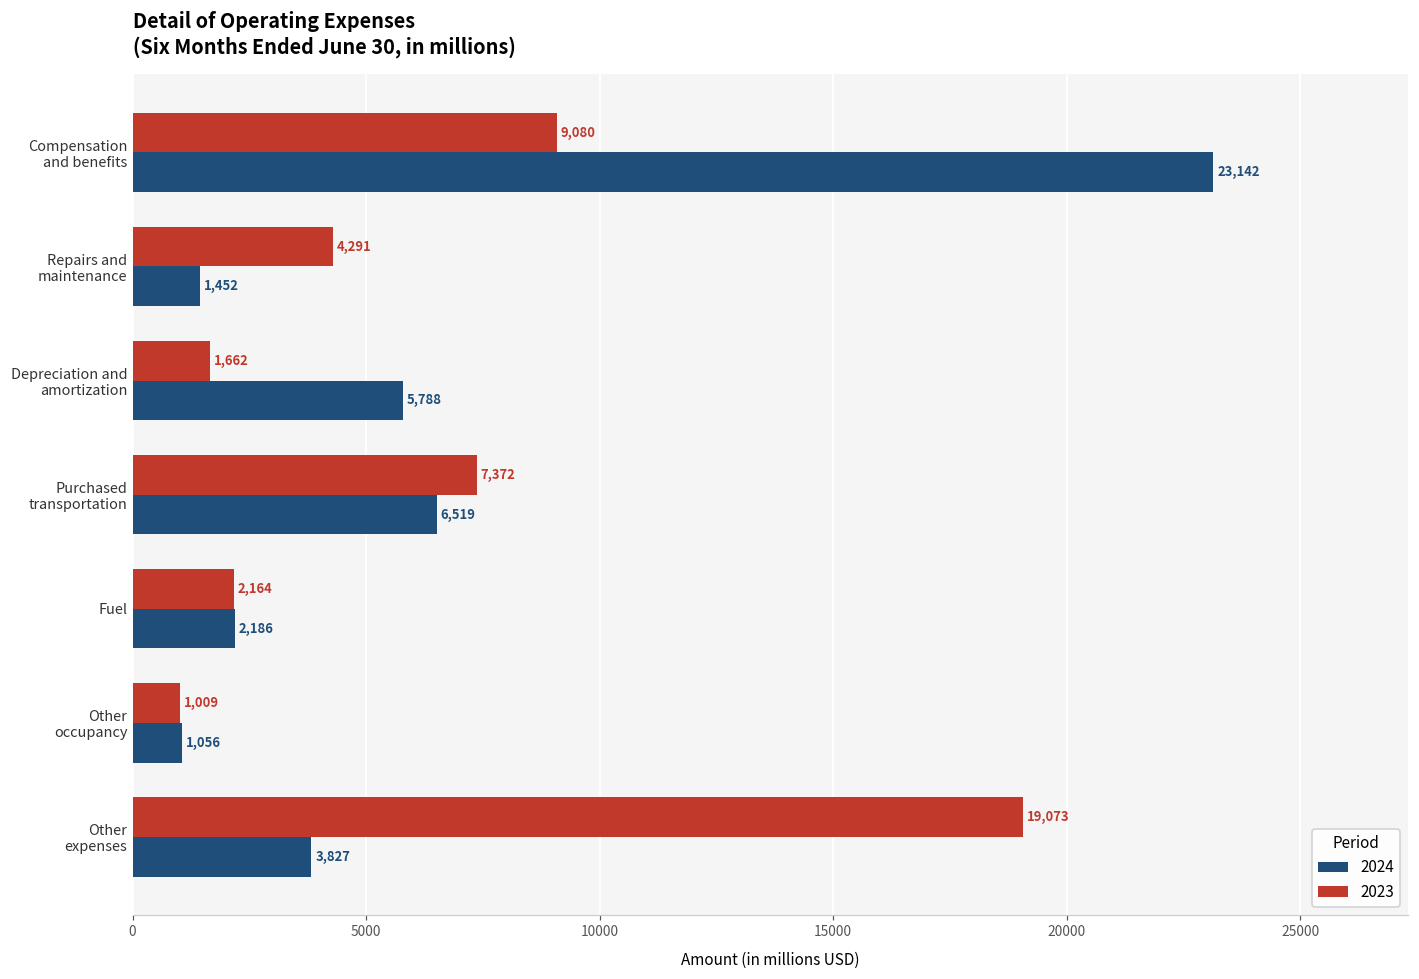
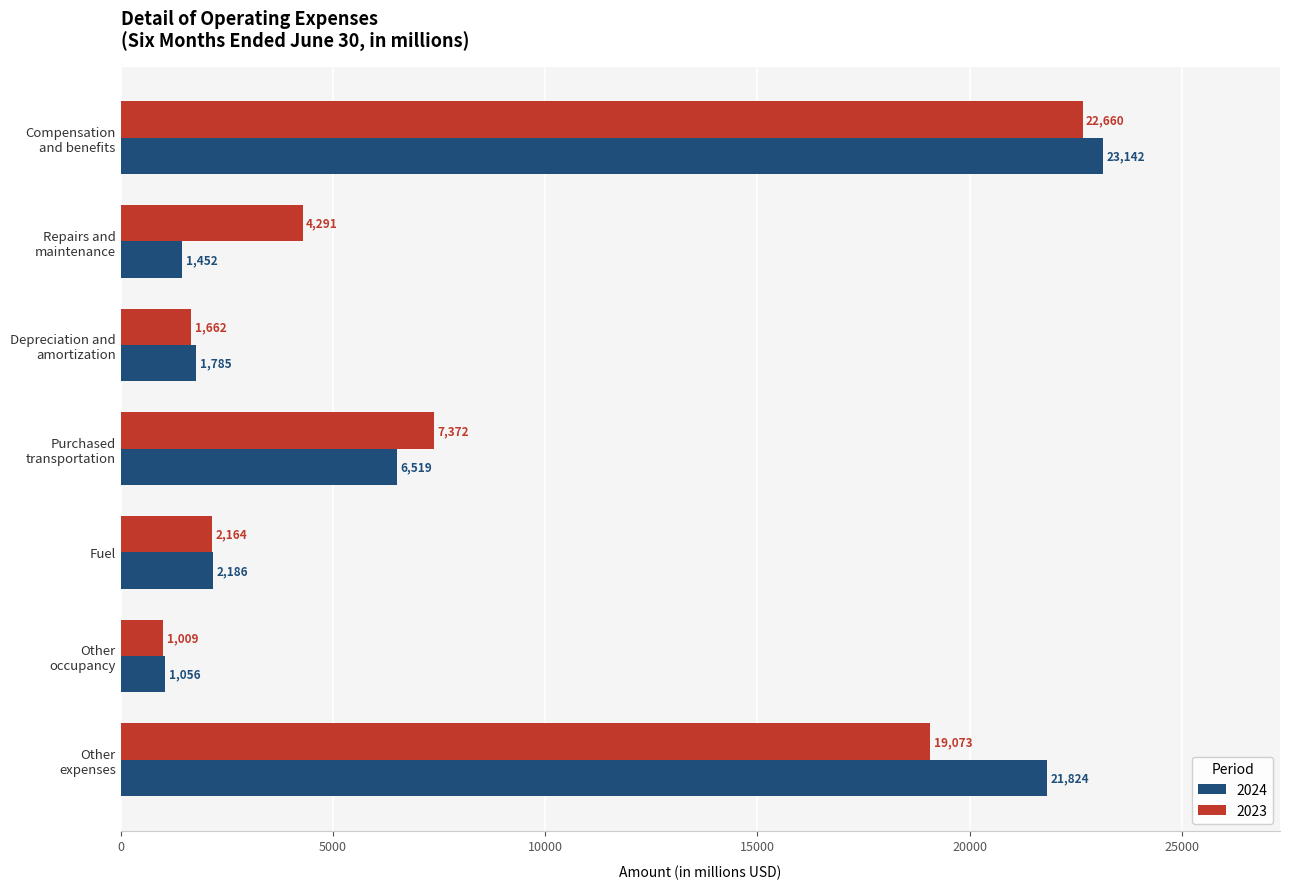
2023, Compensation and benefits: 9,080 -> 22,660
2024, Depreciation and amortization: 5,788 -> 1,785
2024, Other expenses: 3,827 -> 21,824
